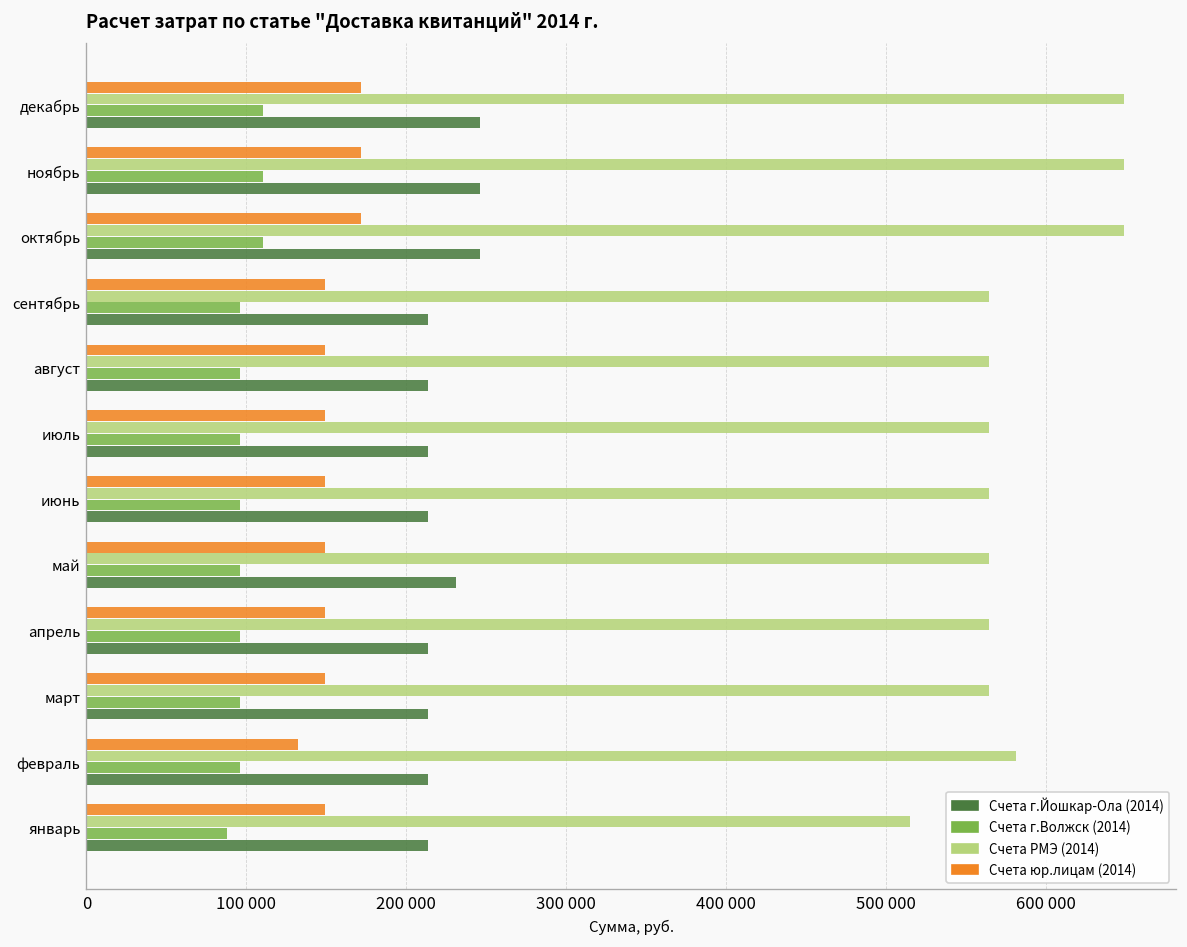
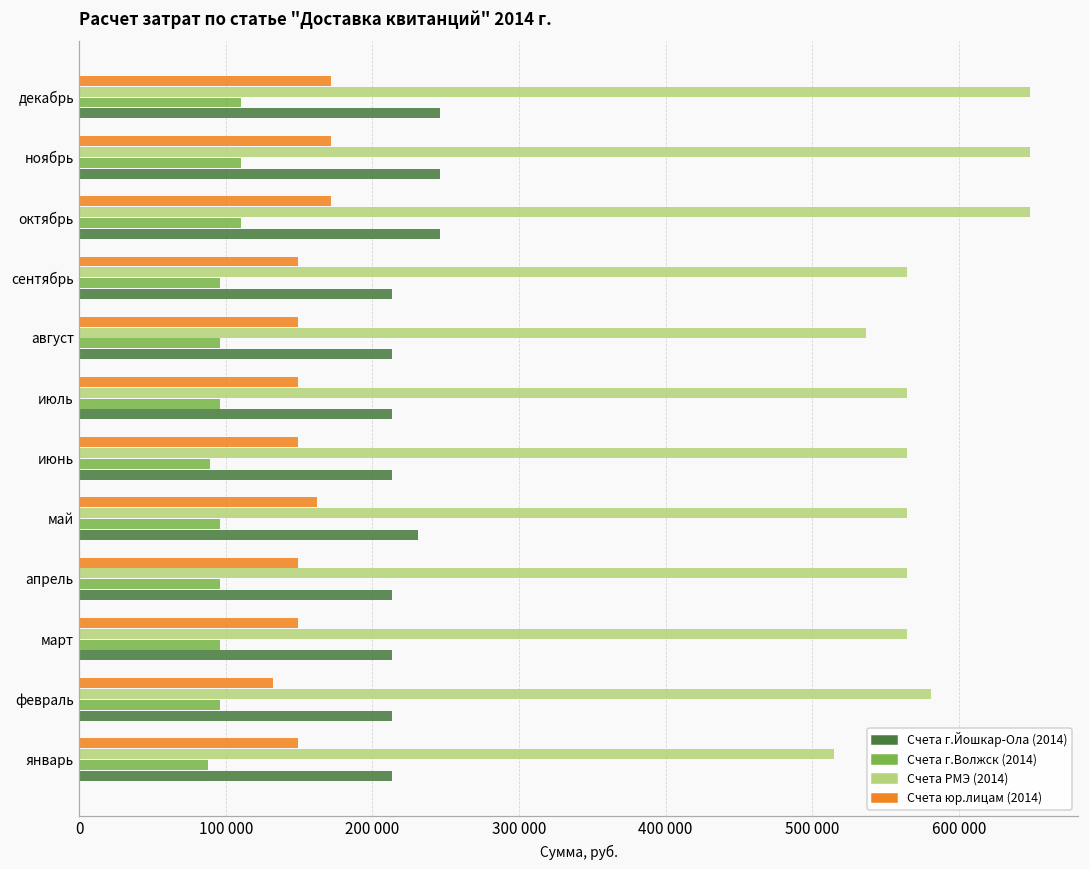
Счета РМЭ (2014), август: 564000 -> 537000
Счета г.Волжск (2014), июнь: 96000 -> 89000
Счета юр.лицам (2014), май: 149000 -> 162000
